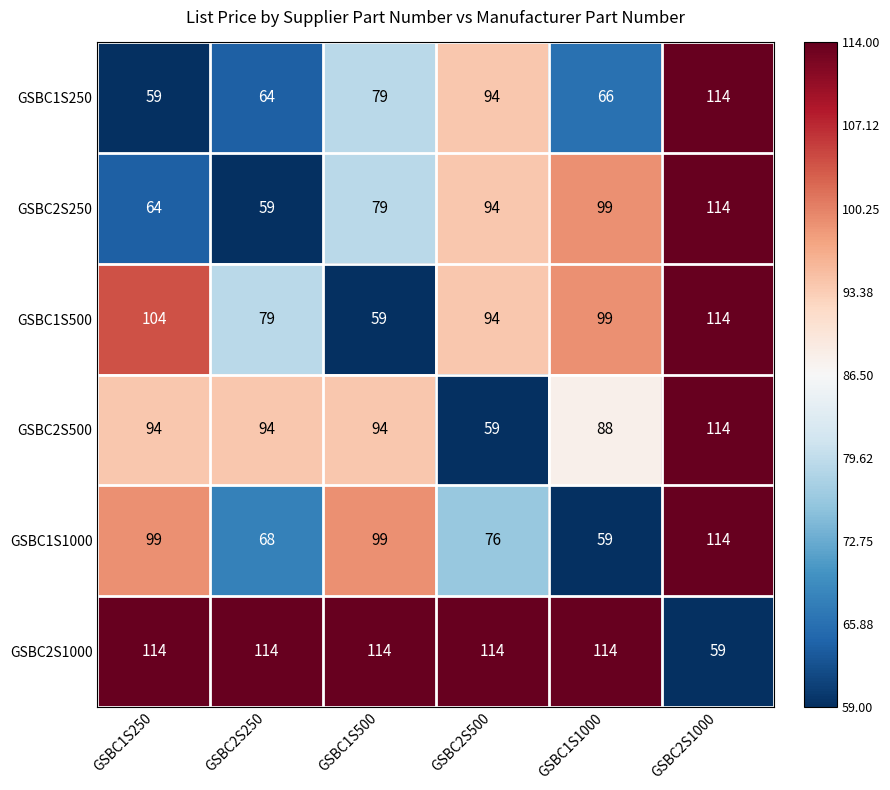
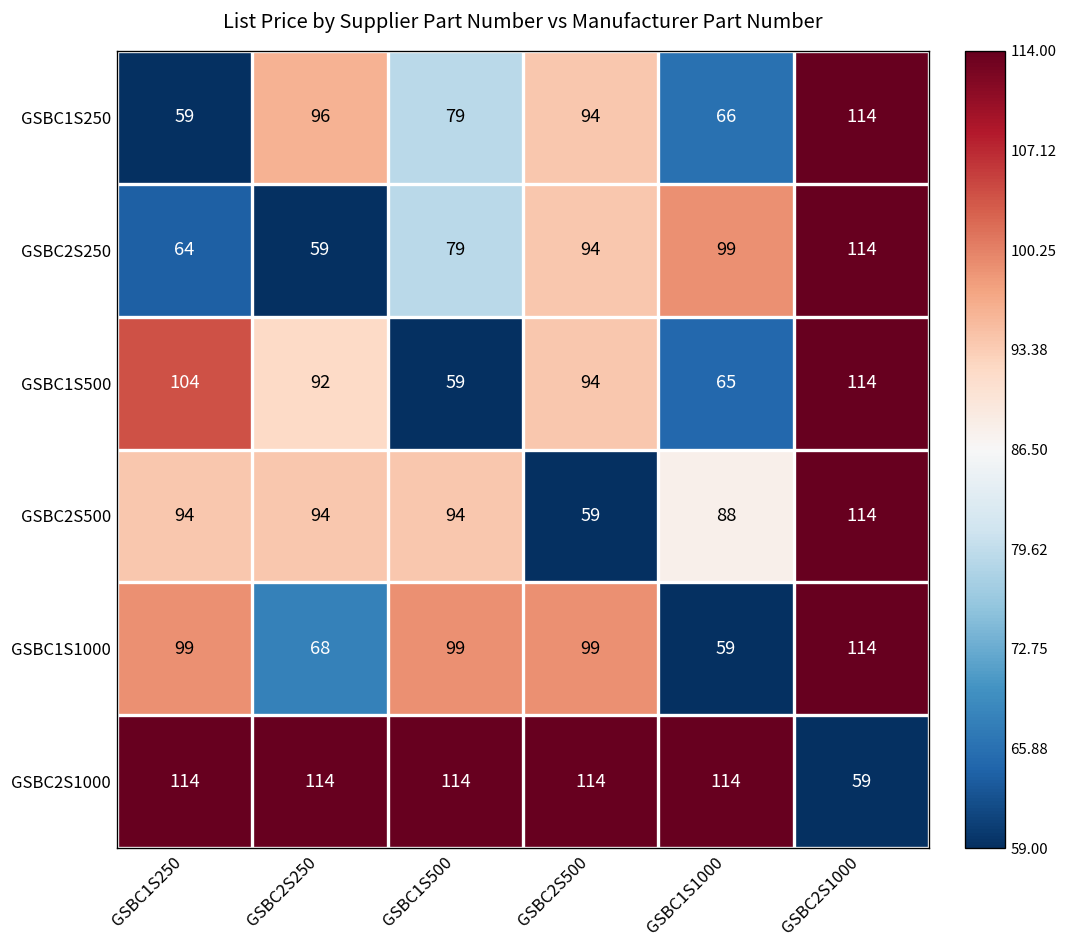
GSBC1S250, GSBC2S250: 64 -> 96
GSBC1S500, GSBC2S250: 79 -> 92
GSBC1S500, GSBC1S1000: 99 -> 65
GSBC1S1000, GSBC2S500: 76 -> 99
